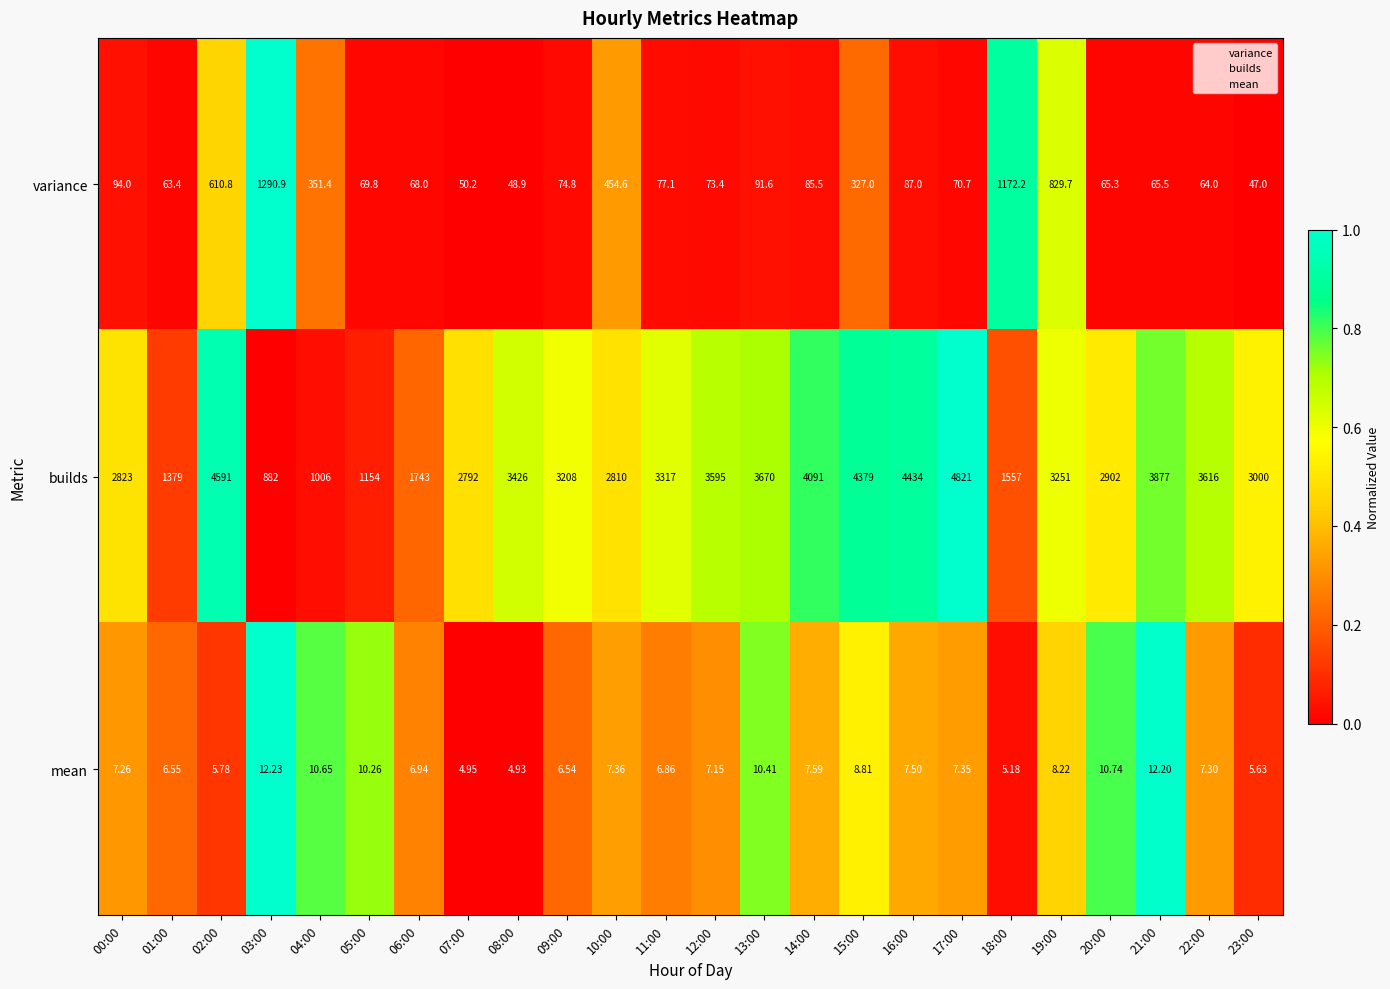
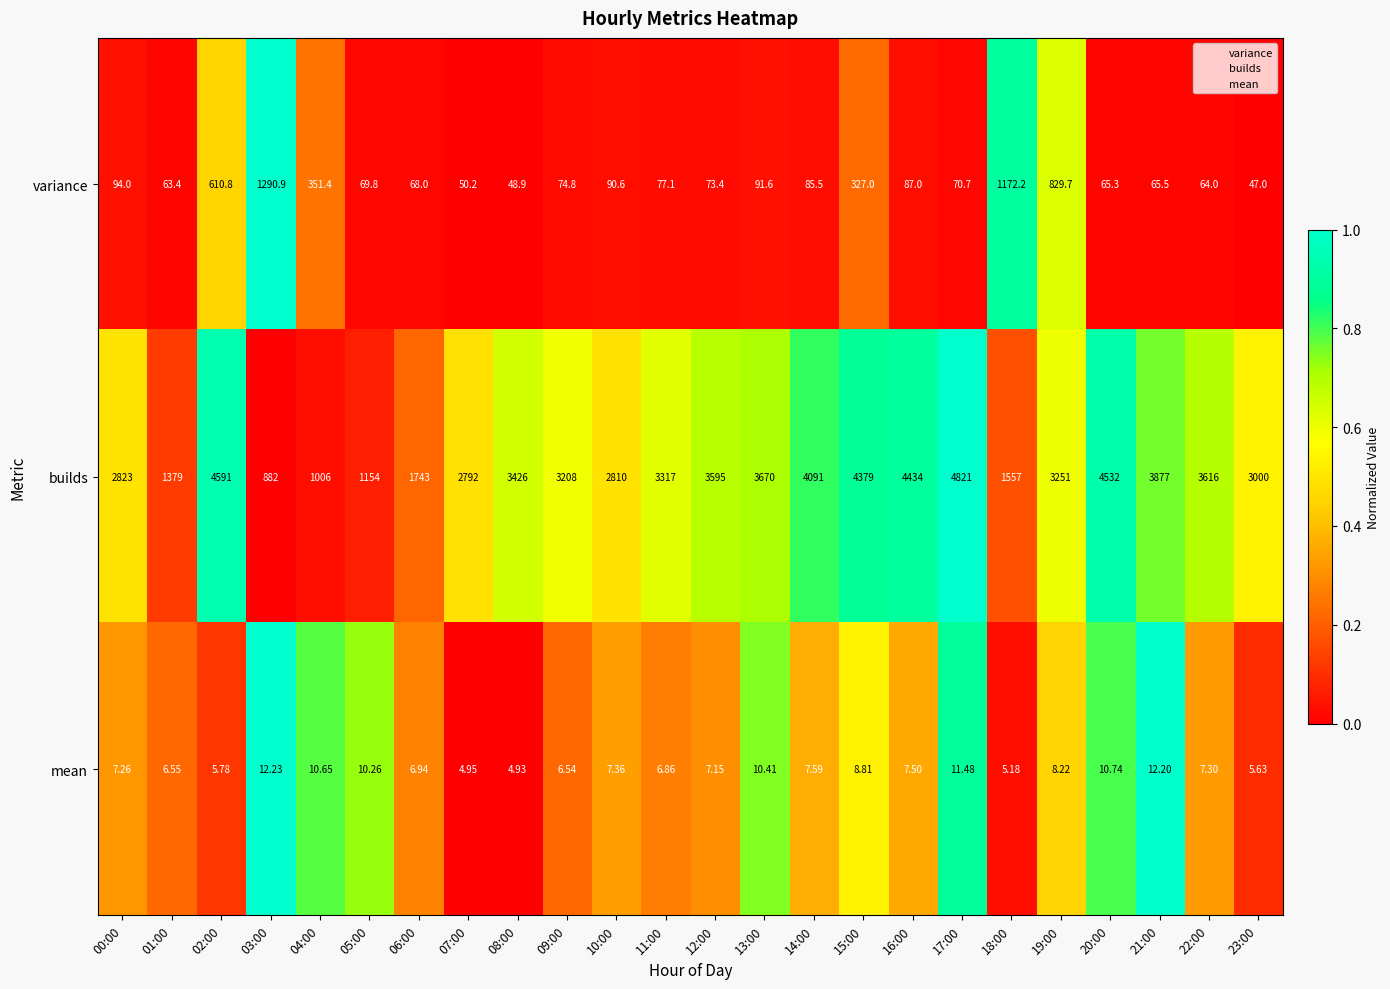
variance, 10:00: 454.6 -> 90.6
builds, 20:00: 2902 -> 4532
mean, 17:00: 7.35 -> 11.48
